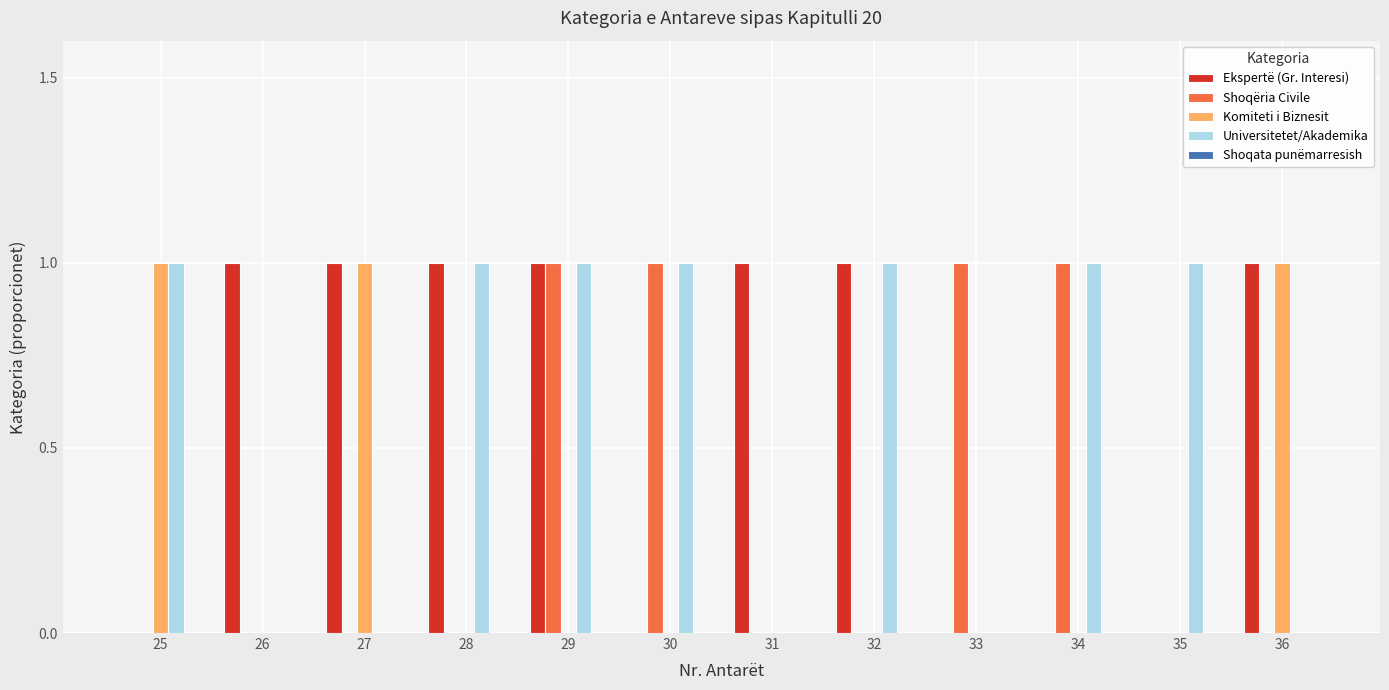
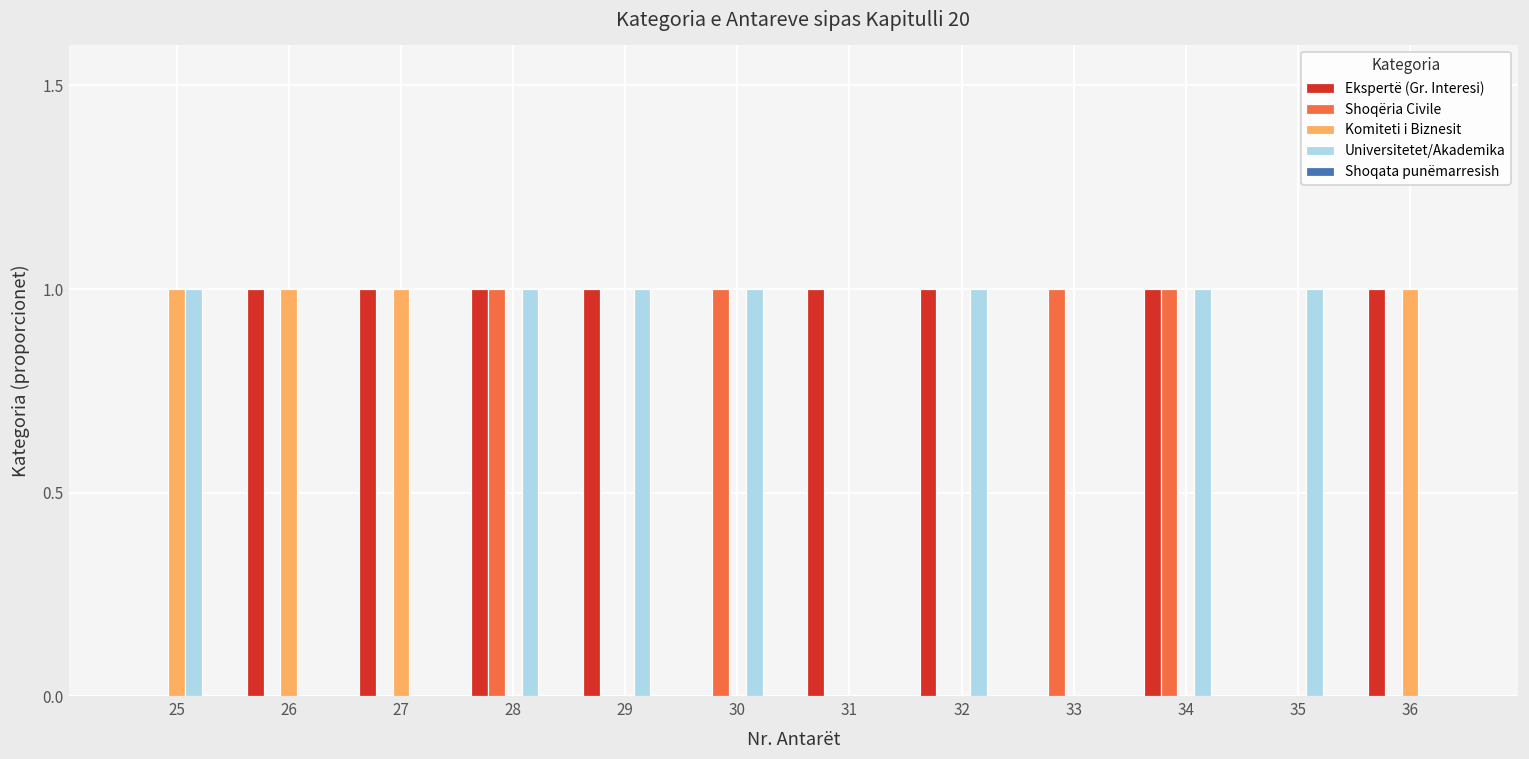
Komiteti i Biznesit, 26: 0 -> 1
Shoqëria Civile, 28: 0 -> 1
Shoqëria Civile, 29: 1 -> 0
Ekspertë (Gr. Interesi), 34: 0 -> 1
